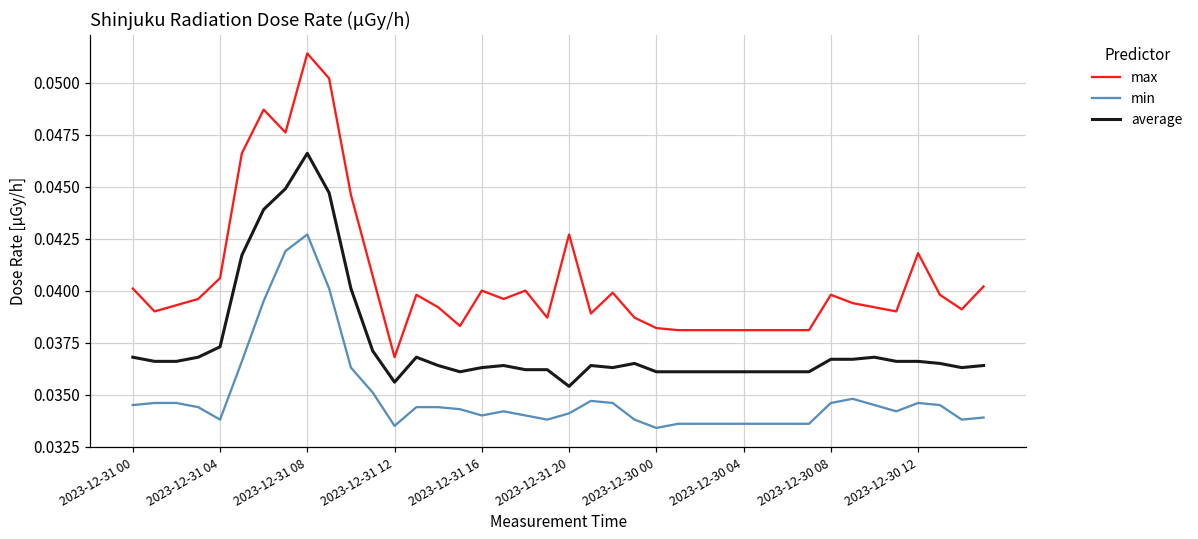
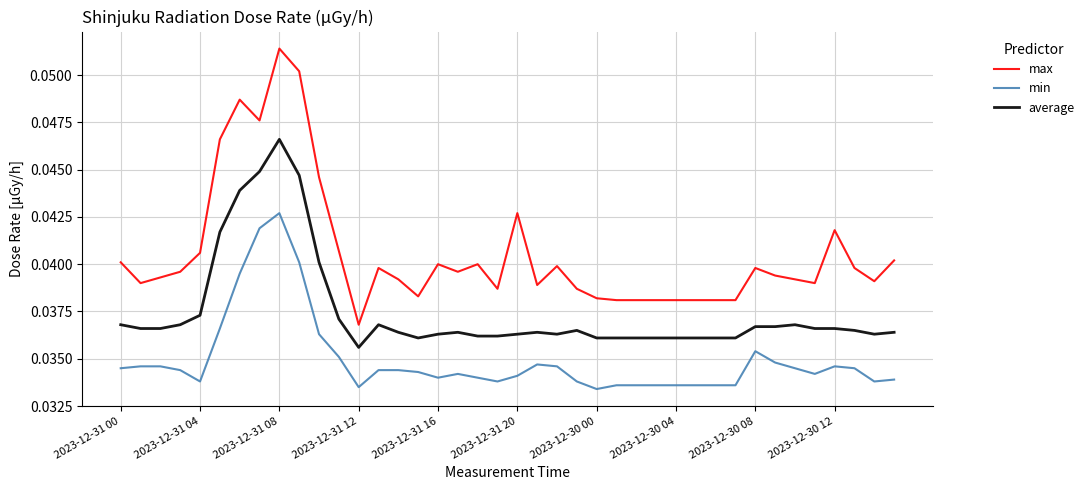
average, 2023-12-31 20: 0.0354 -> 0.0363
min, 2023-12-30 08: 0.0346 -> 0.0354
